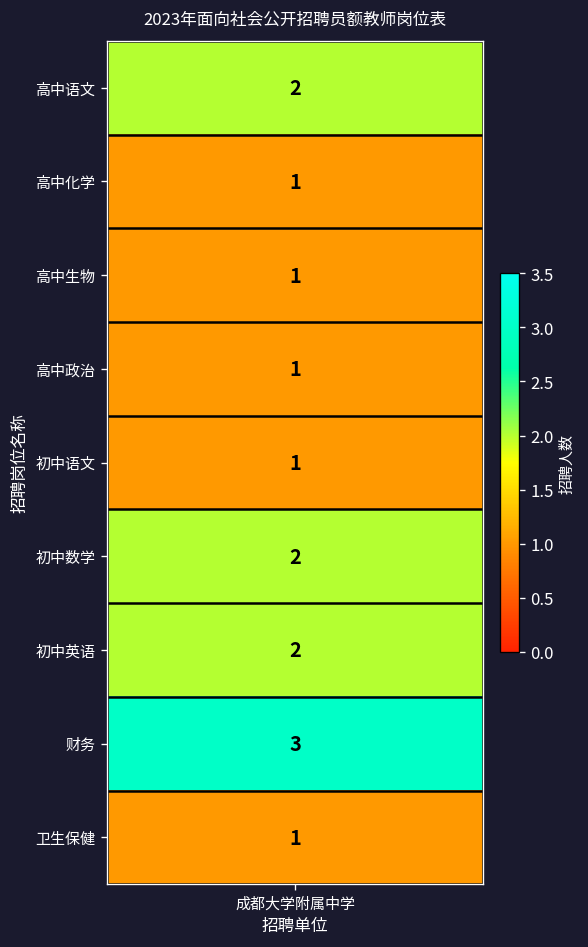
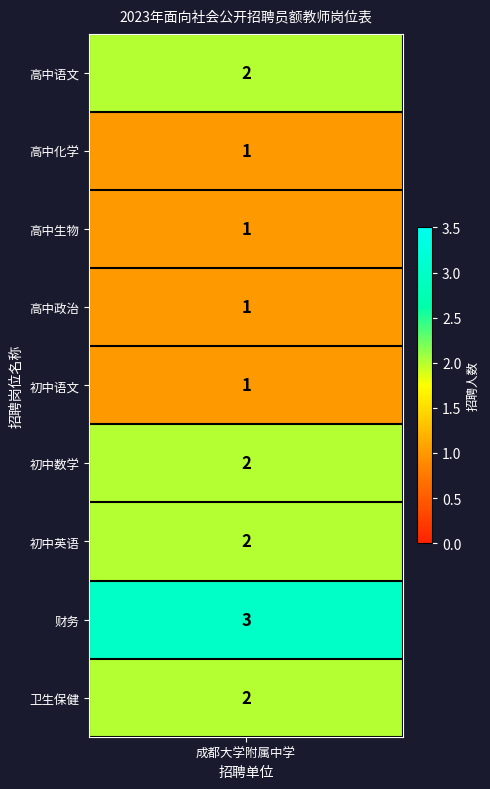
卫生保健, 成都大学附属中学: 1 -> 2
